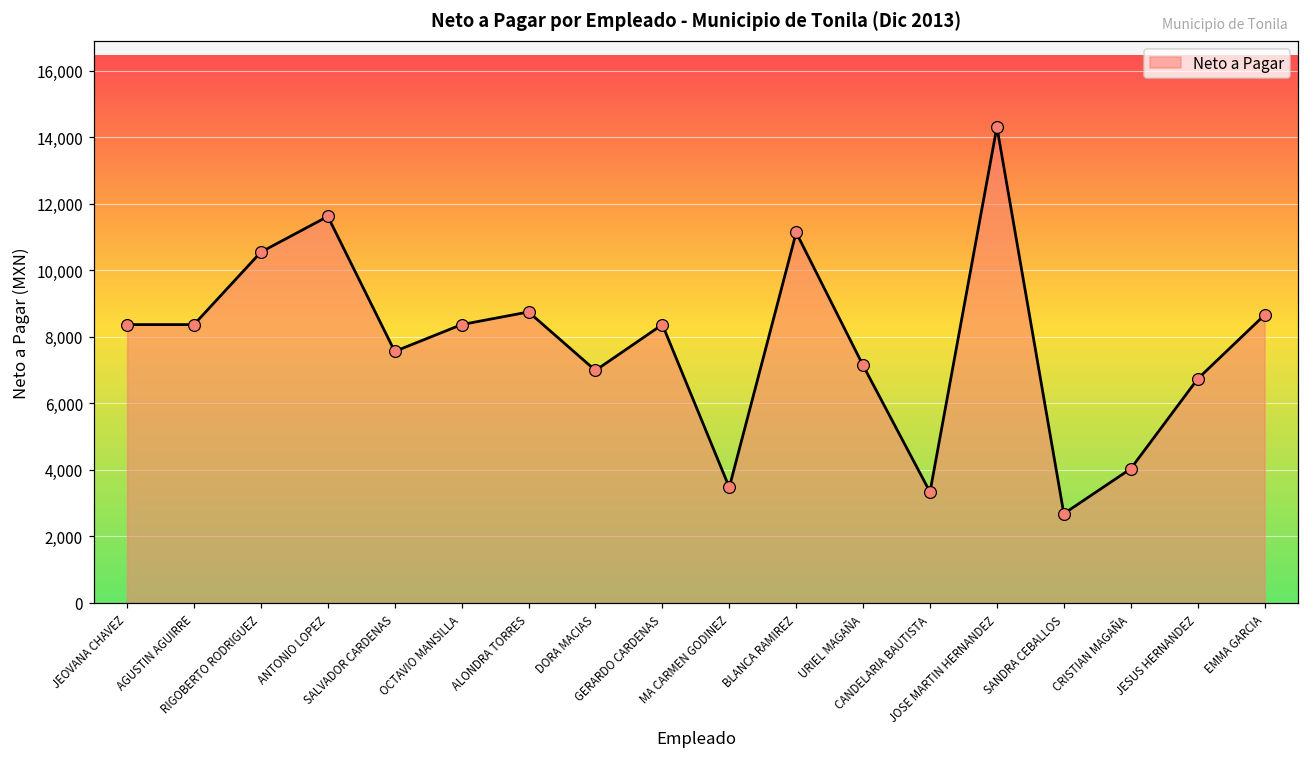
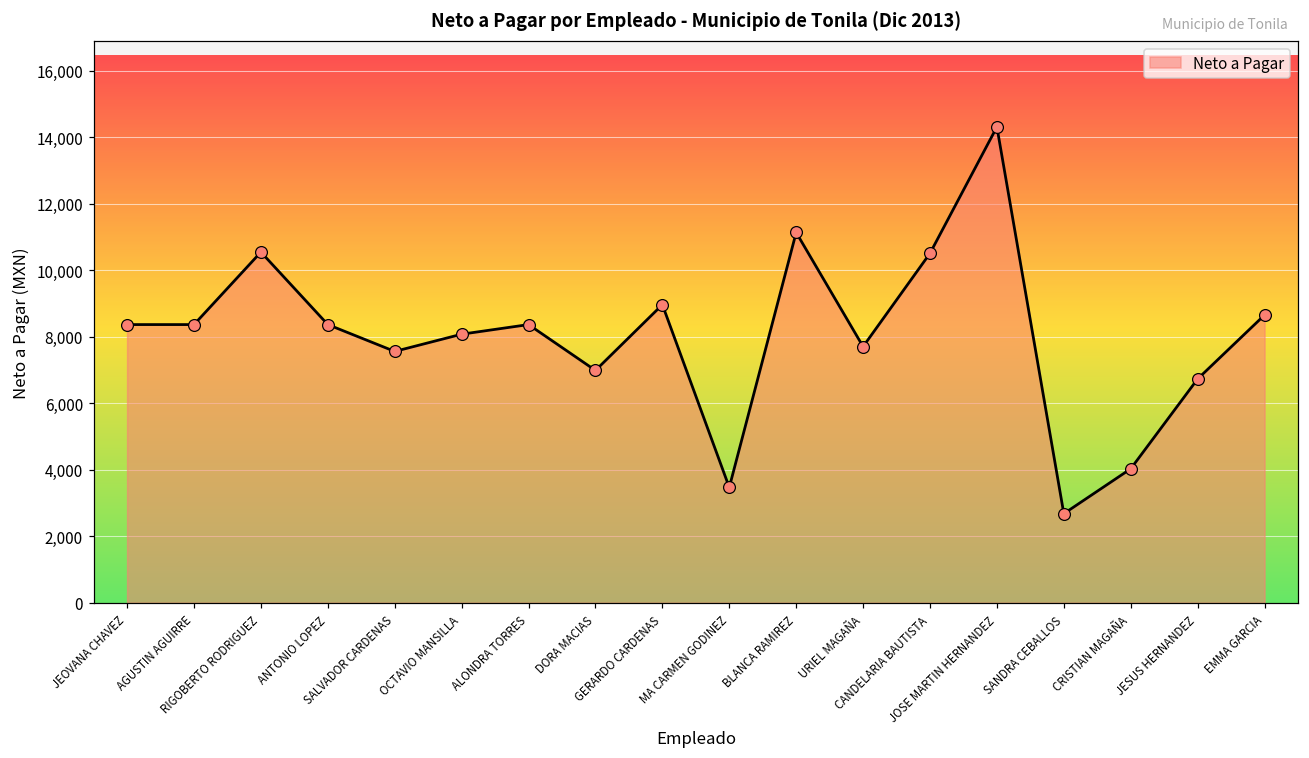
ANTONIO LOPEZ: 11,600 -> 8,400
OCTAVIO MANSILLA: 8,400 -> 8,100
ALONDRA TORRES: 8,700 -> 8,400
GERARDO CARDENAS: 8,400 -> 9,000
URIEL MAGAÑA: 7,100 -> 7,700
CANDELARIA BAUTISTA: 3,300 -> 10,500
